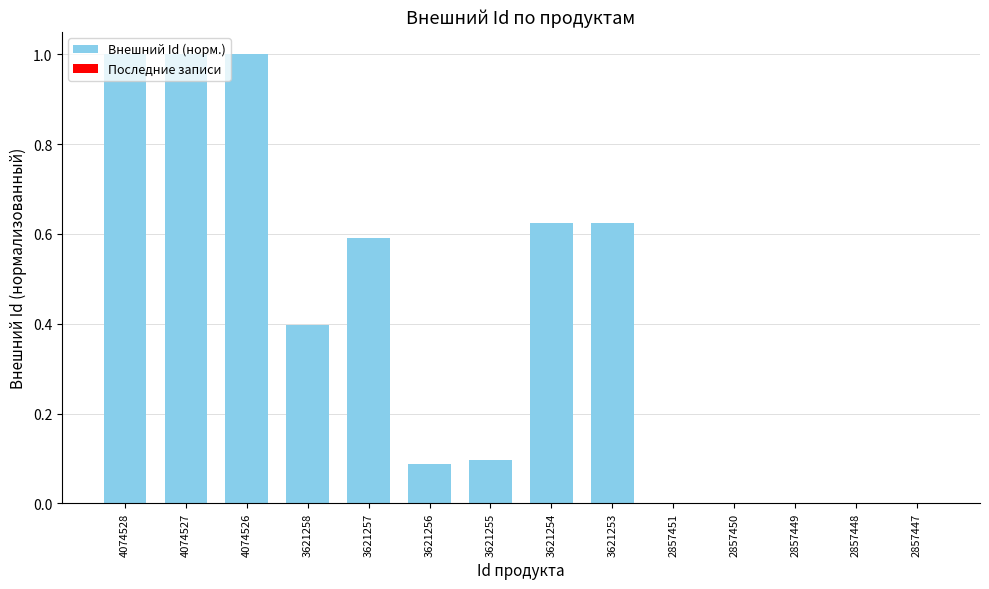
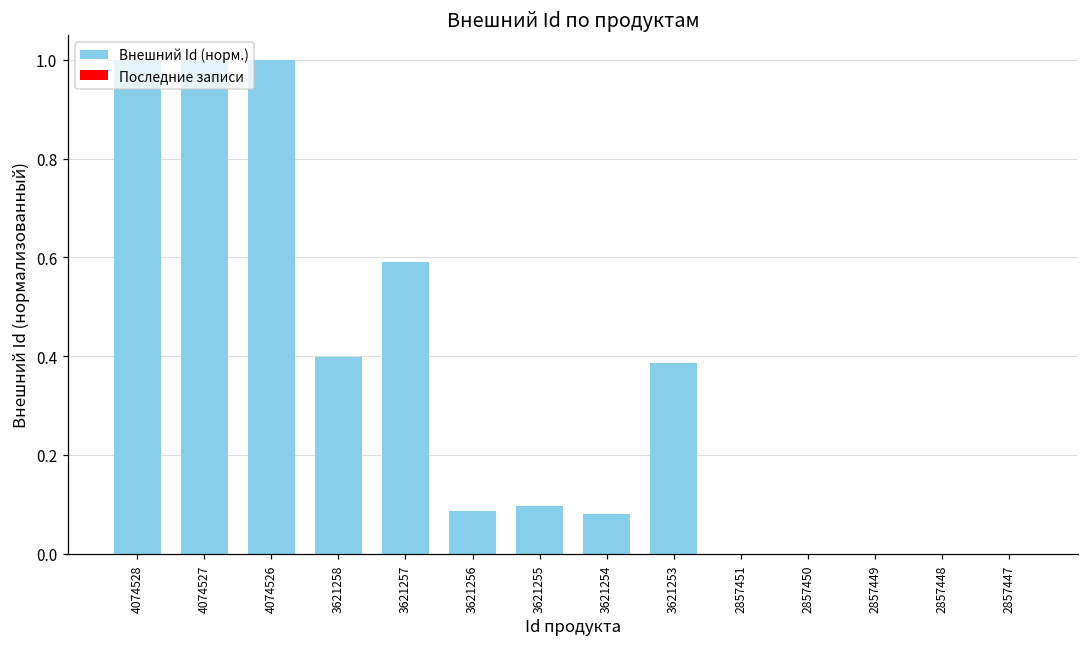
3621254: 0.62 -> 0.08
3621253: 0.62 -> 0.39
